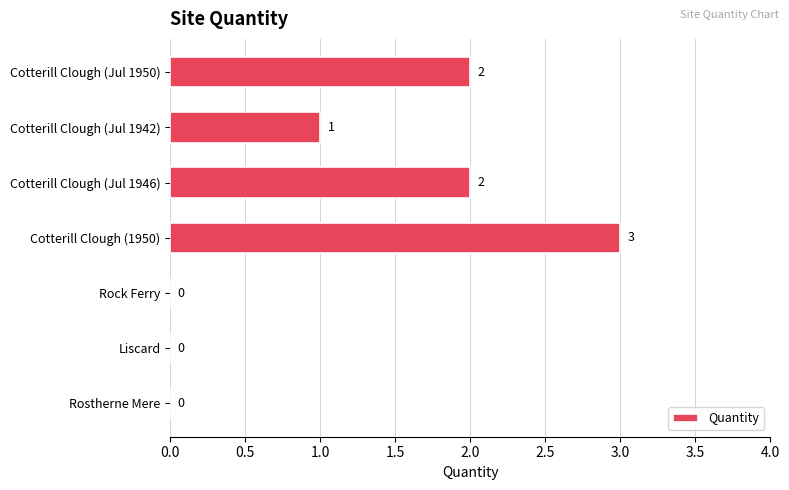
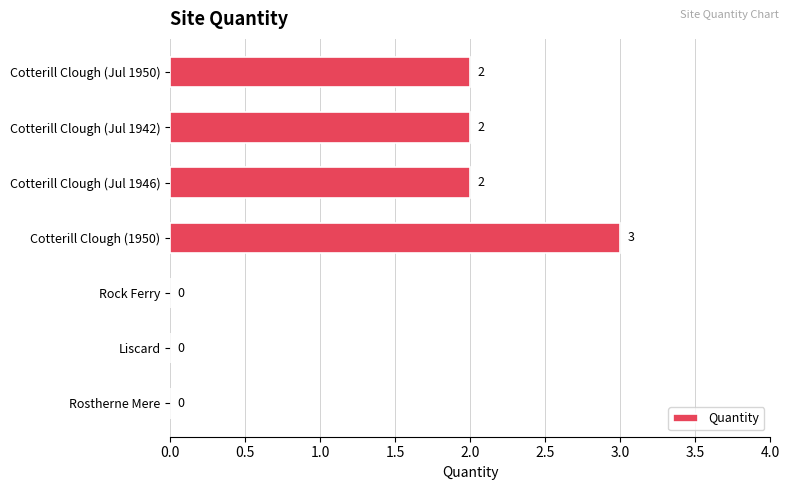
Cotterill Clough (Jul 1942): 1 -> 2
